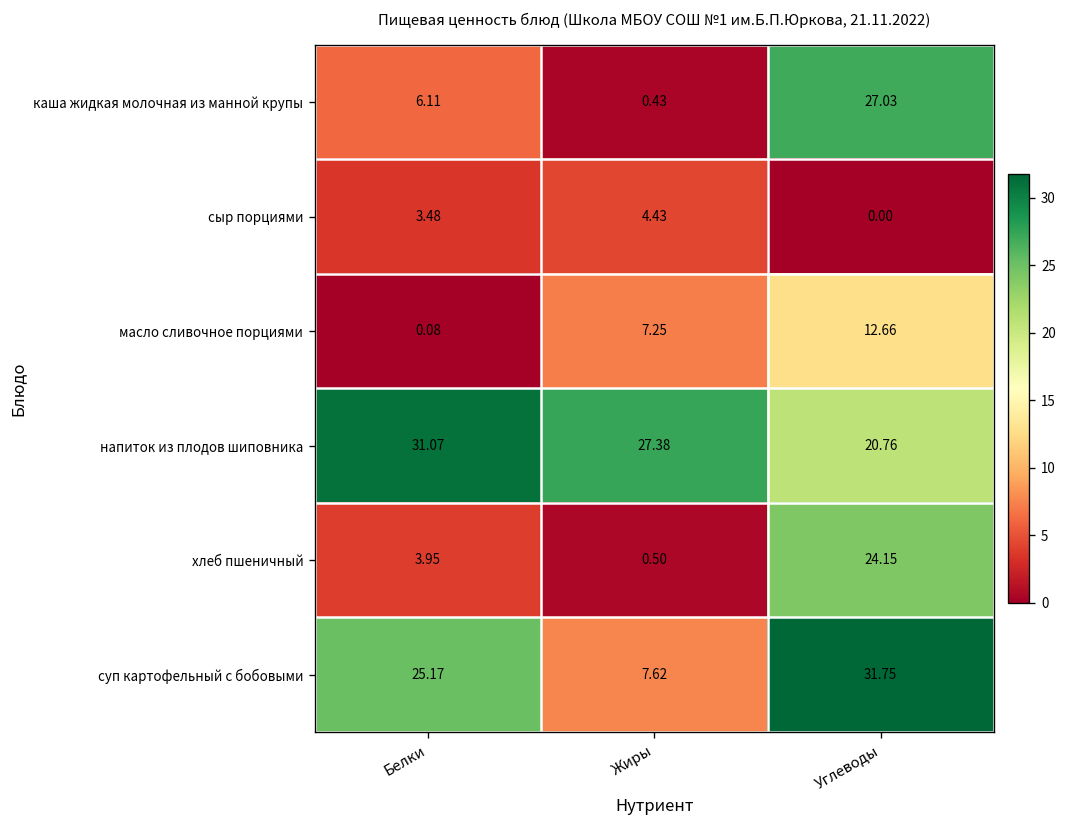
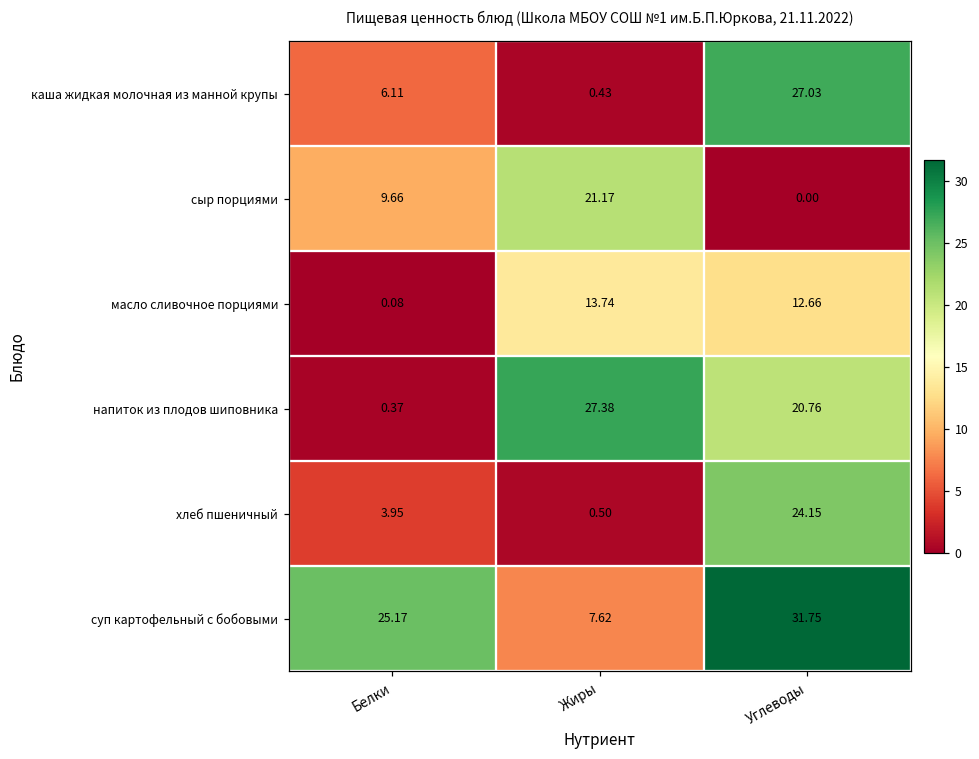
сыр порциями, Белки: 3.48 -> 9.66
сыр порциями, Жиры: 4.43 -> 21.17
масло сливочное порциями, Жиры: 7.25 -> 13.74
напиток из плодов шиповника, Белки: 31.07 -> 0.37
